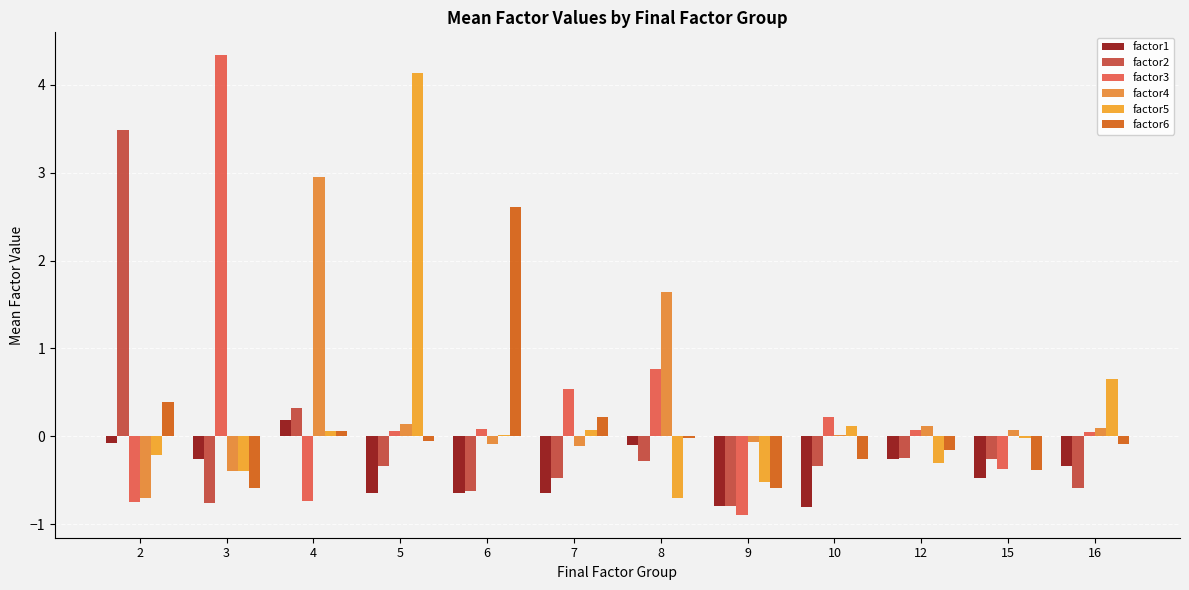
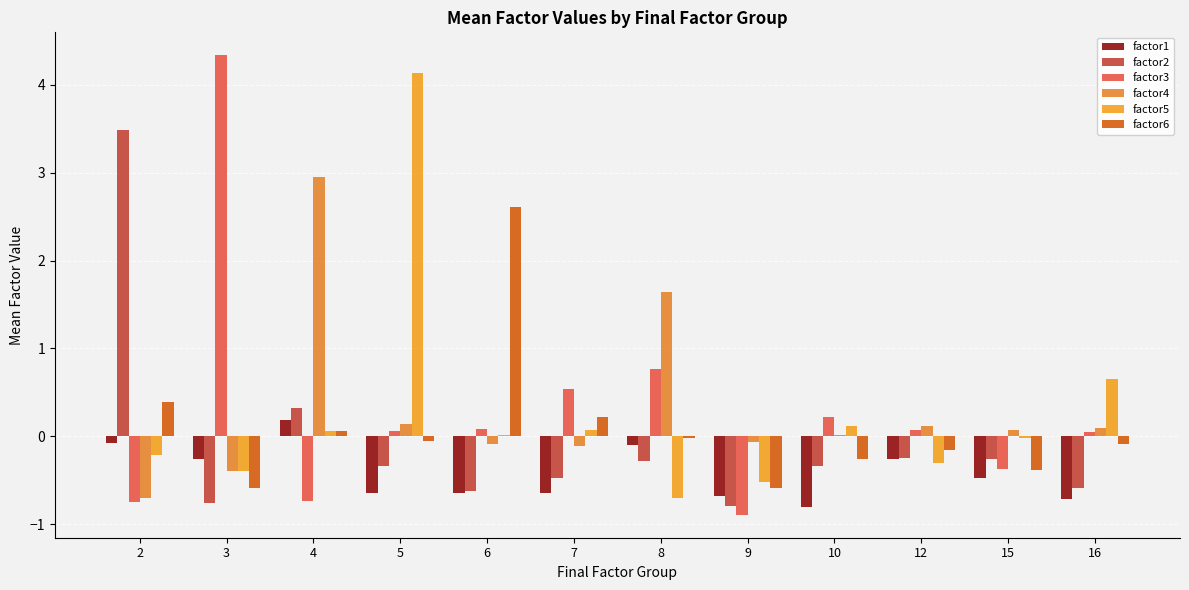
factor1, 9: -0.8 -> -0.7
factor1, 16: -0.3 -> -0.7
